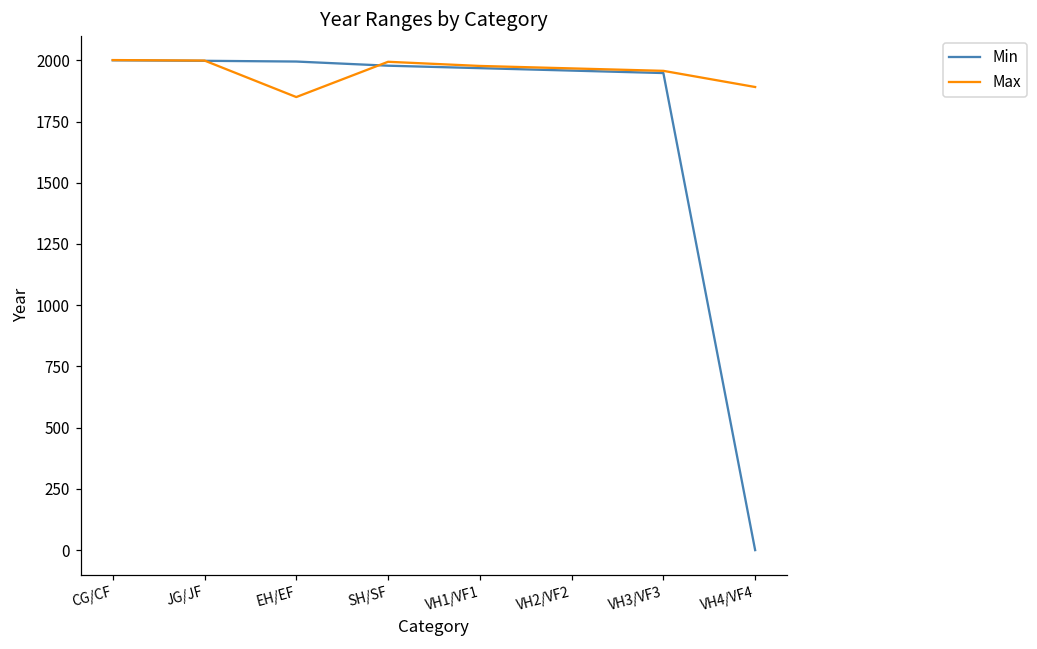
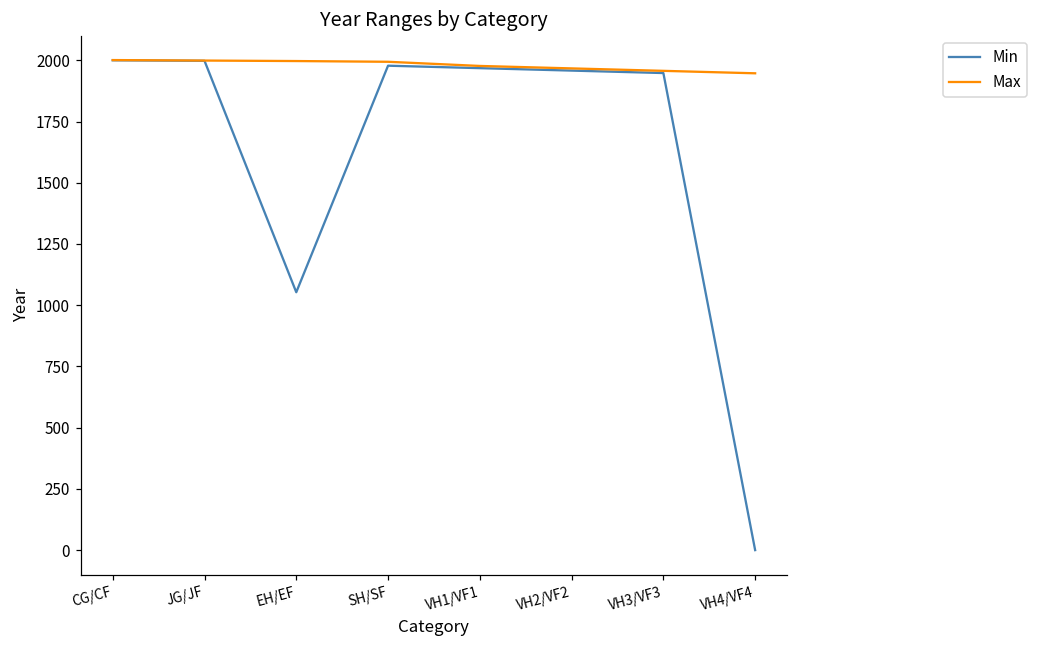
Min, EH/EF: 2000 -> 1050
Max, EH/EF: 1850 -> 2000
Max, VH4/VF4: 1890 -> 1950
